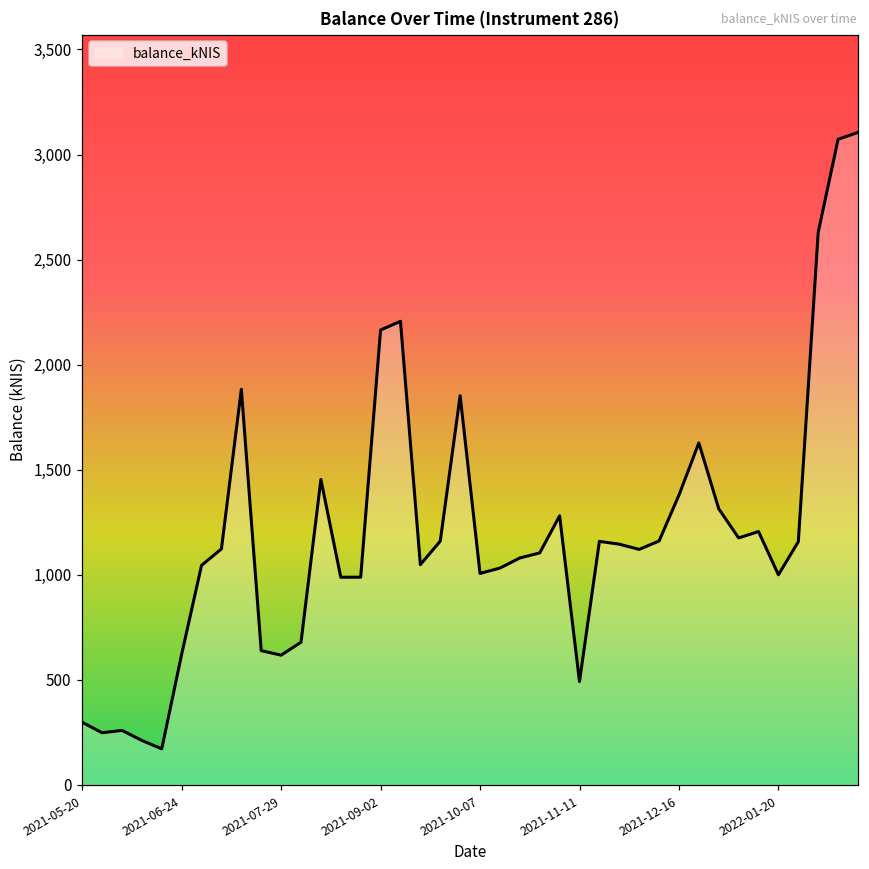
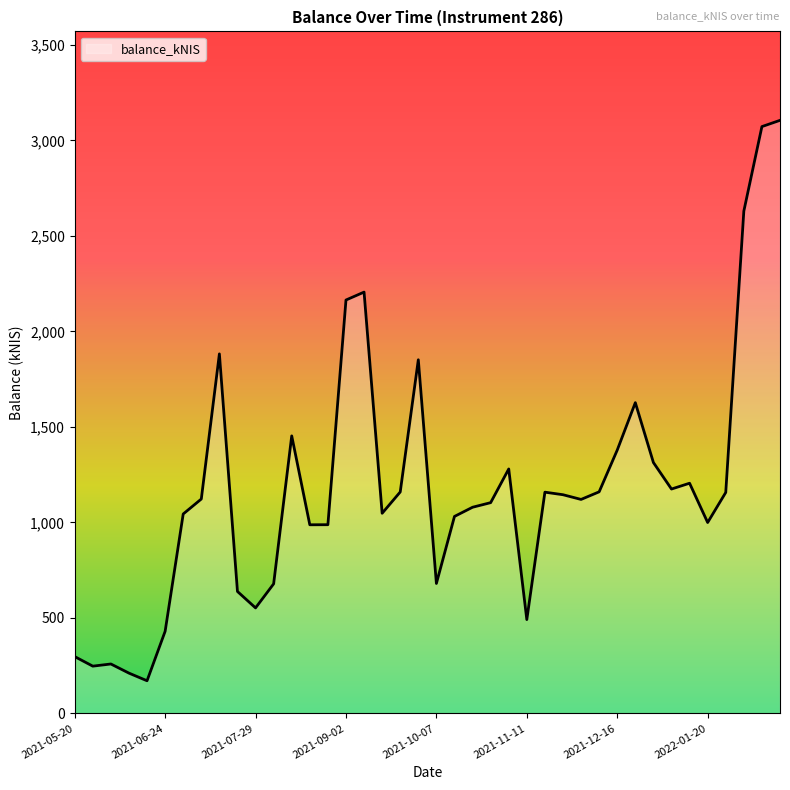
2021-06-24: 620 -> 430
2021-07-29: 620 -> 550
2021-10-07: 1,010 -> 680
